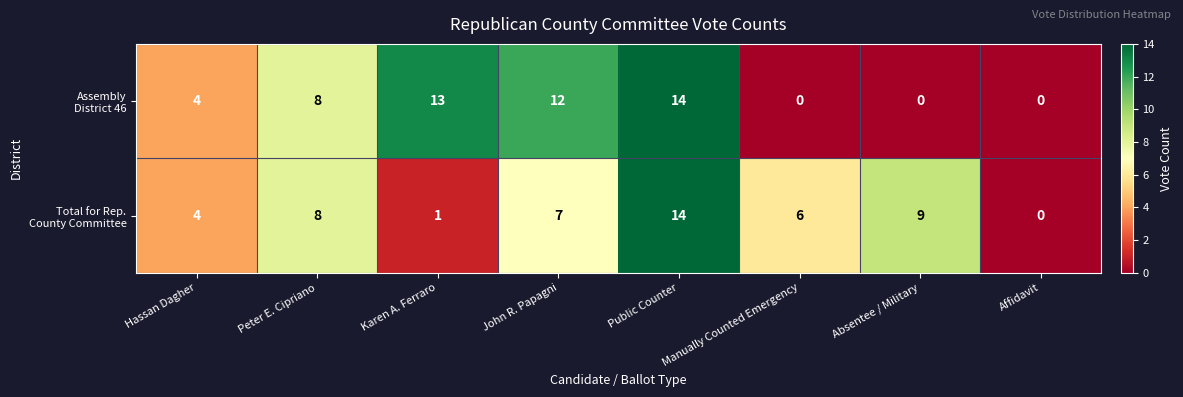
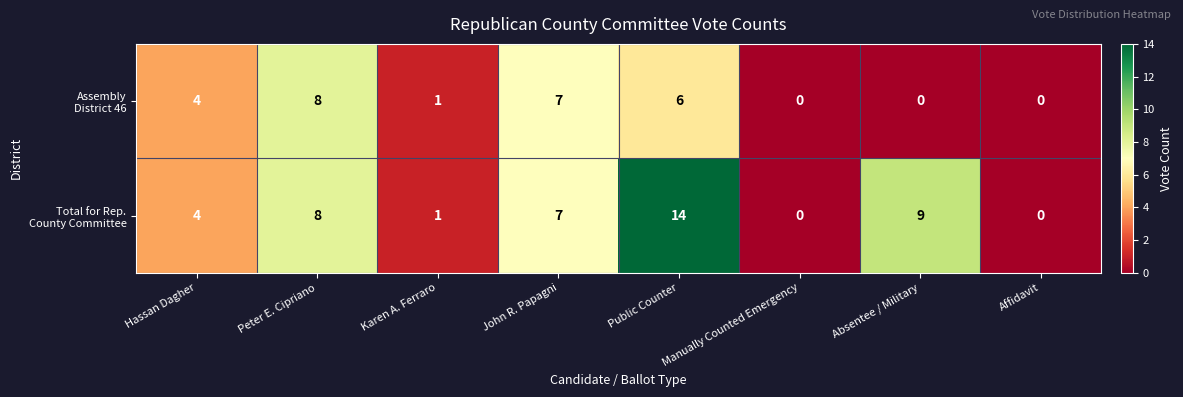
Assembly District 46, Karen A. Ferraro: 13 -> 1
Assembly District 46, John R. Papagni: 12 -> 7
Assembly District 46, Public Counter: 14 -> 6
Total for Rep. County Committee, Manually Counted Emergency: 6 -> 0
